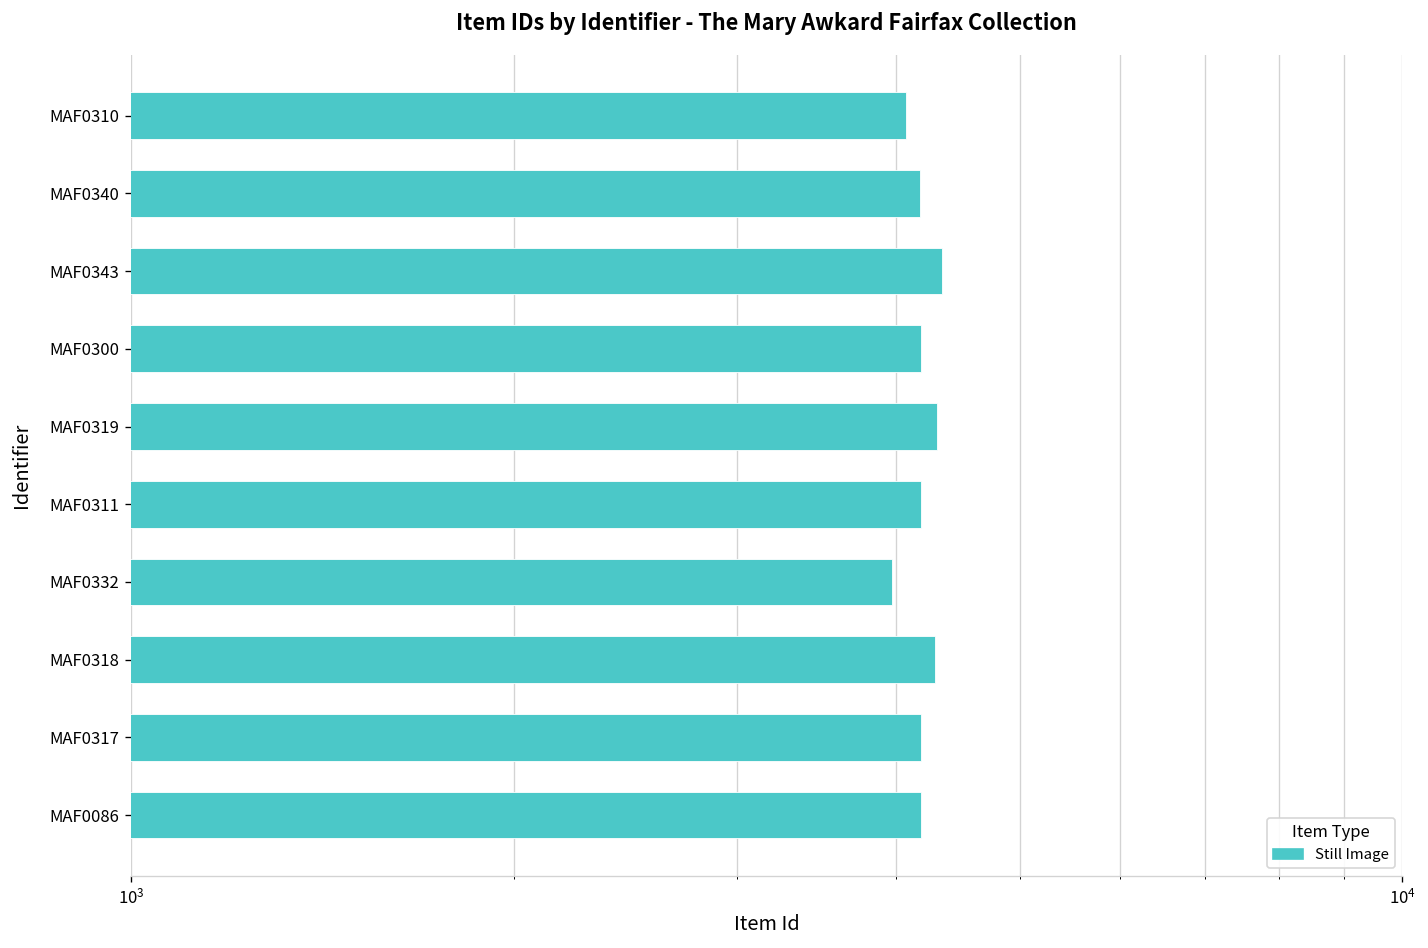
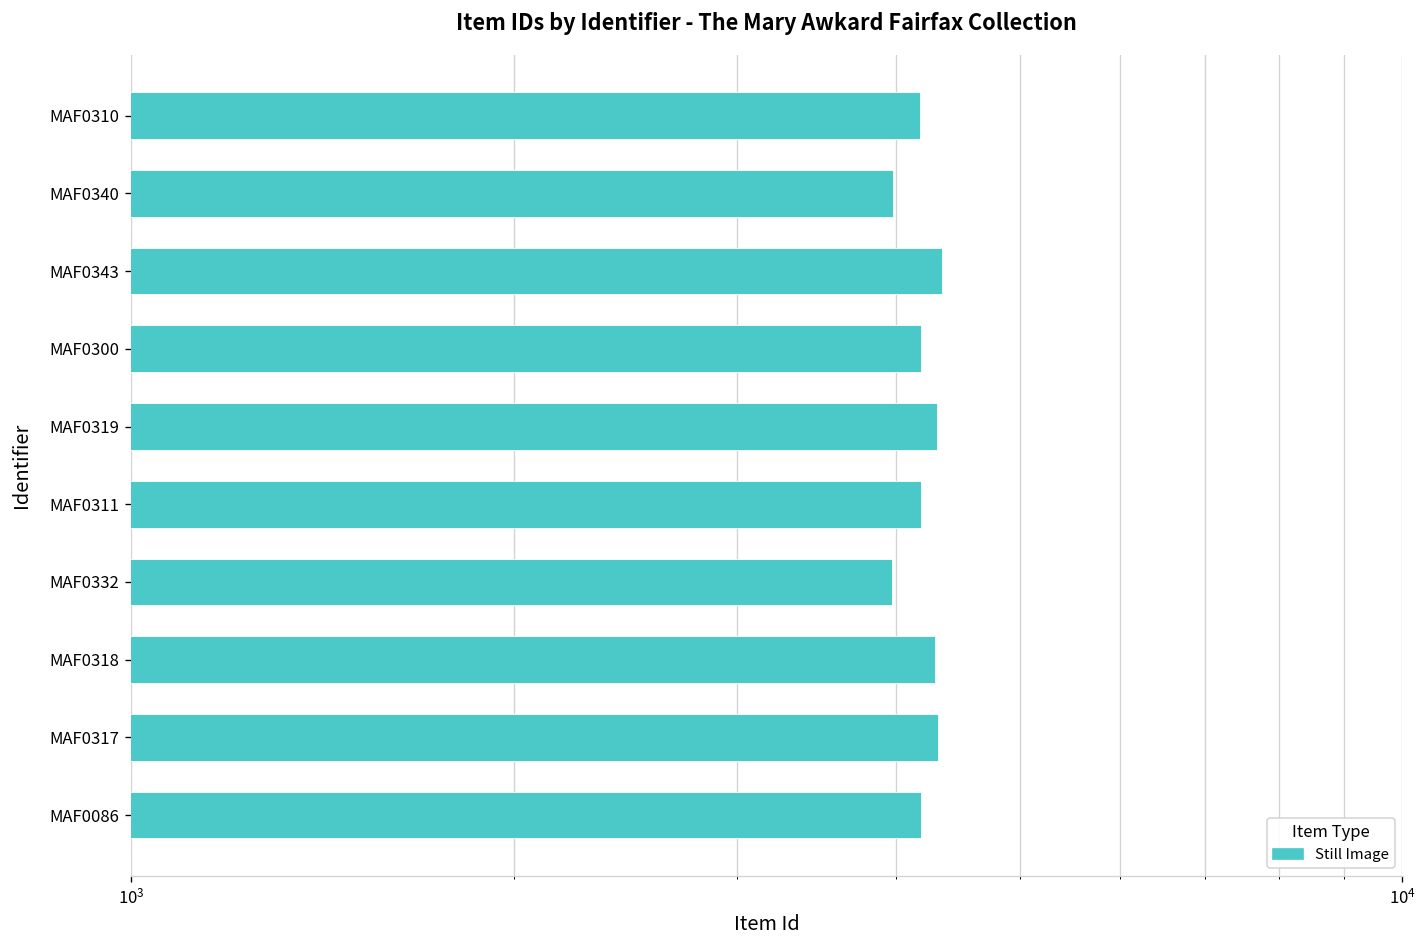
MAF0310: 4070 -> 4180
MAF0340: 4180 -> 3980
MAF0317: 4180 -> 4320
